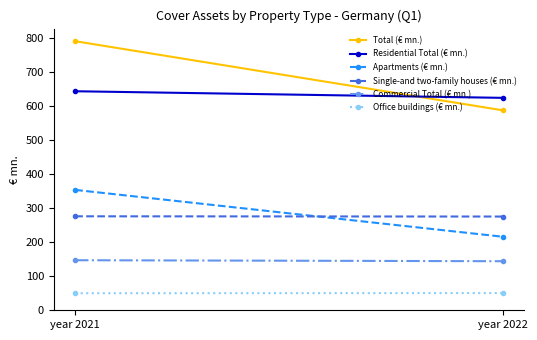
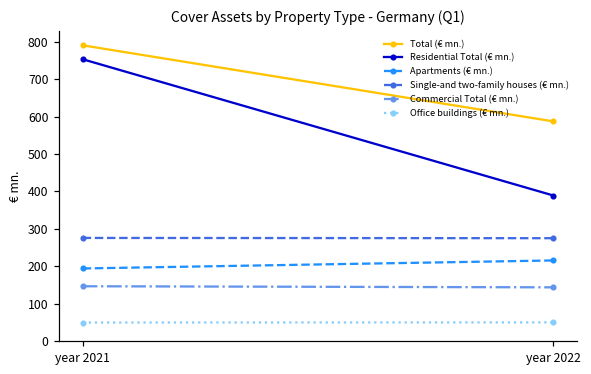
Residential Total (€ mn.), year 2021: 640 -> 750
Apartments (€ mn.), year 2021: 350 -> 190
Residential Total (€ mn.), year 2022: 620 -> 390
